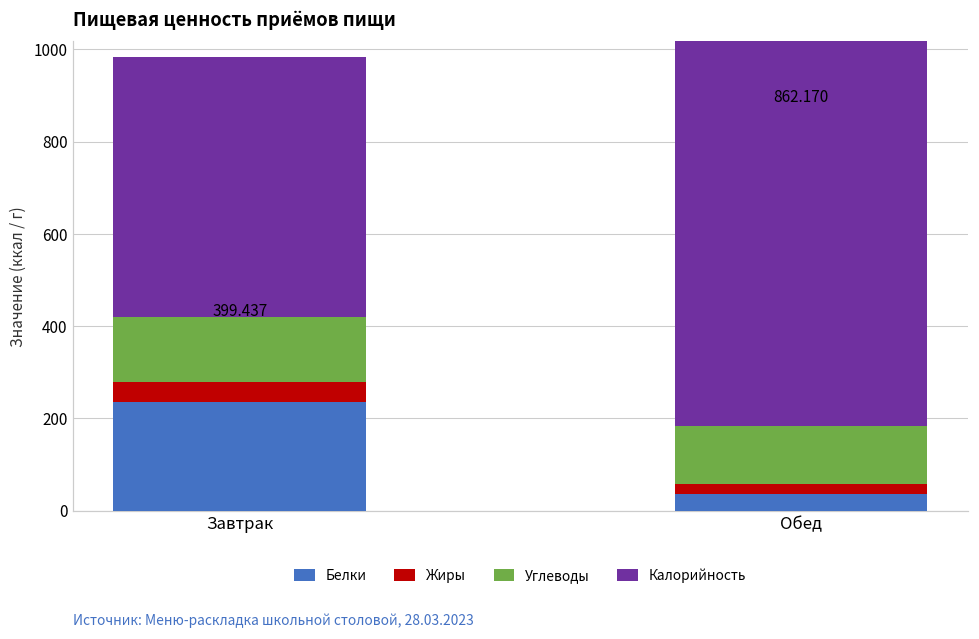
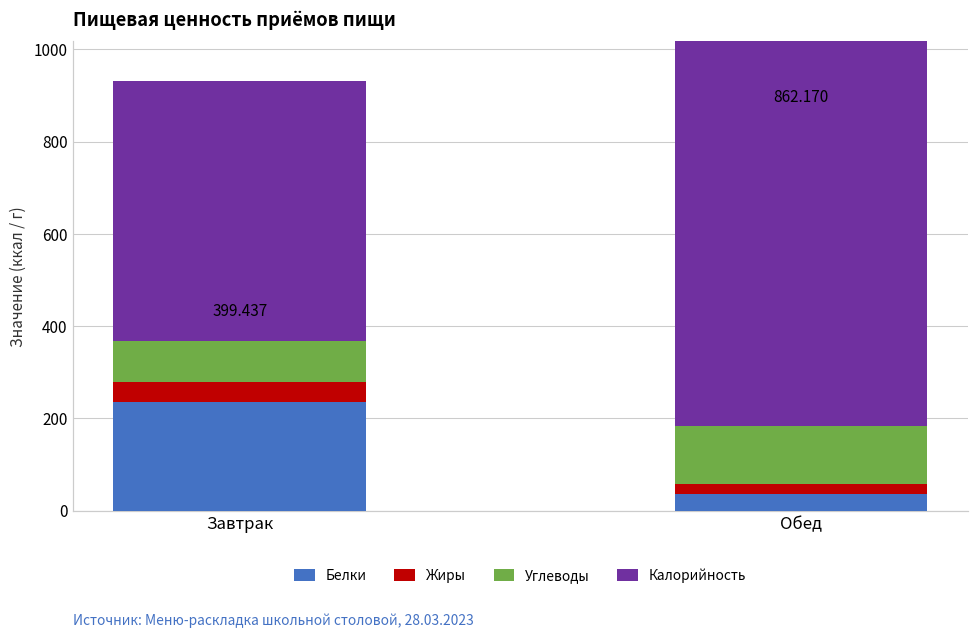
Углеводы, Завтрак: 140 -> 90
